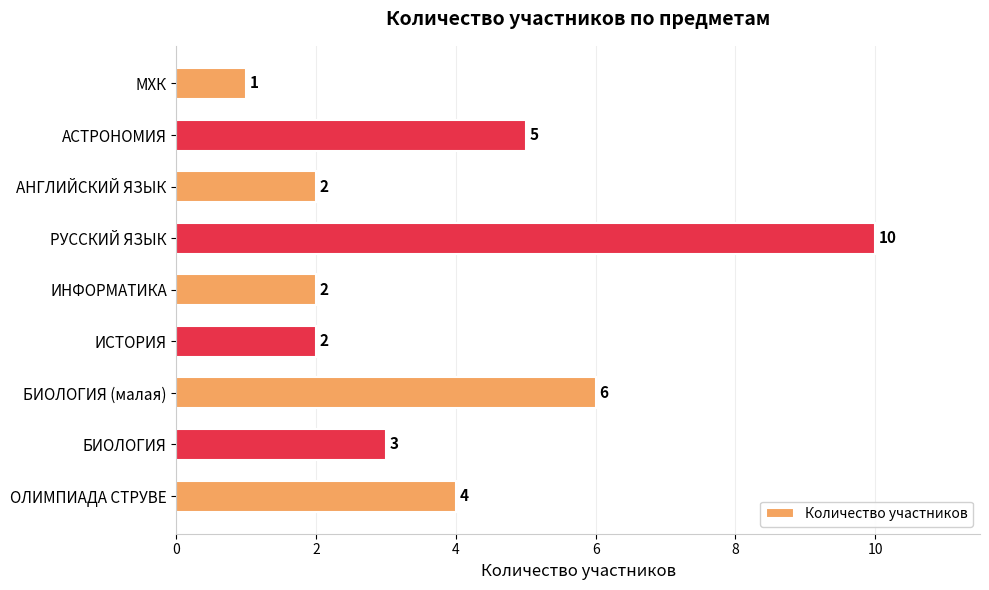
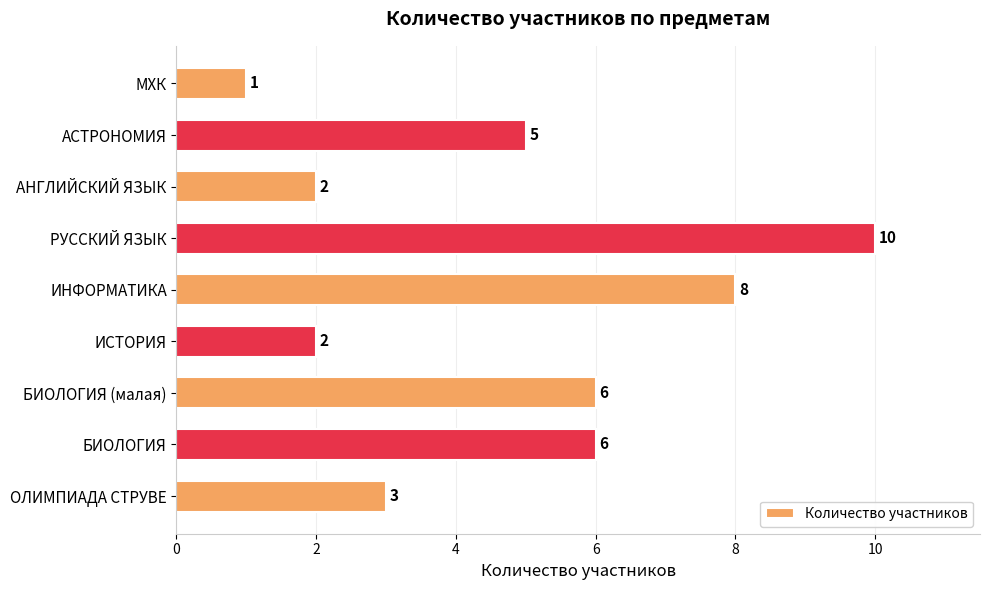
ИНФОРМАТИКА: 2 -> 8
БИОЛОГИЯ: 3 -> 6
ОЛИМПИАДА СТРУВЕ: 4 -> 3
